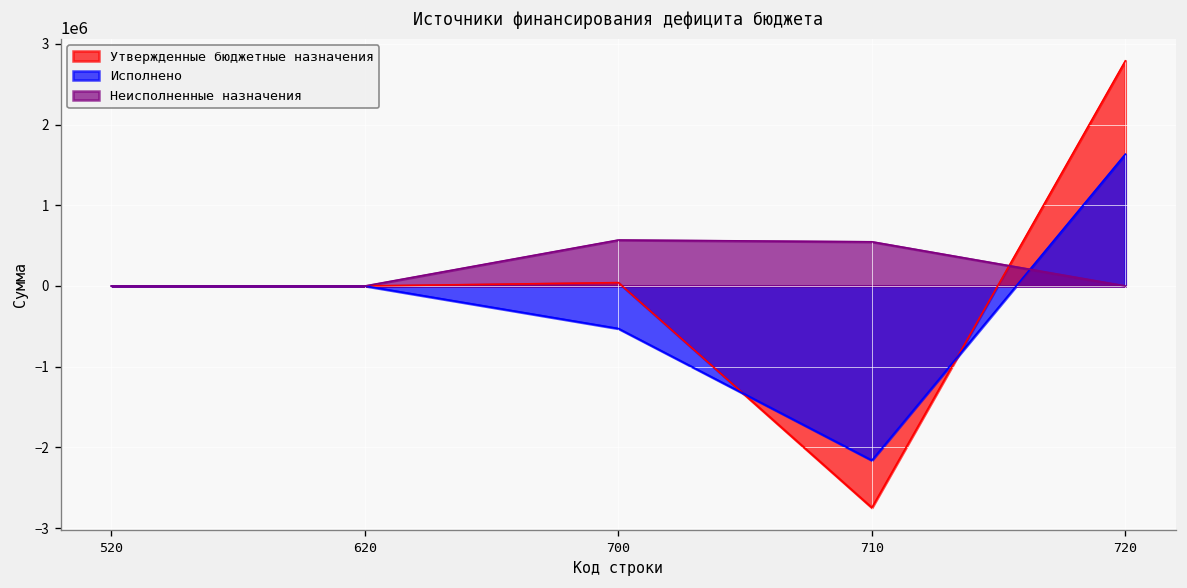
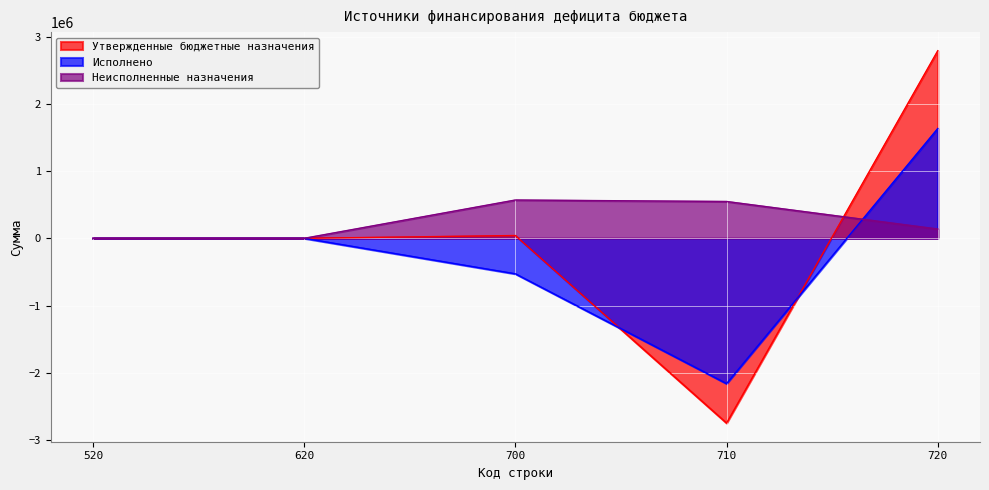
Неисполненные назначения, 720: 0 -> 100000
